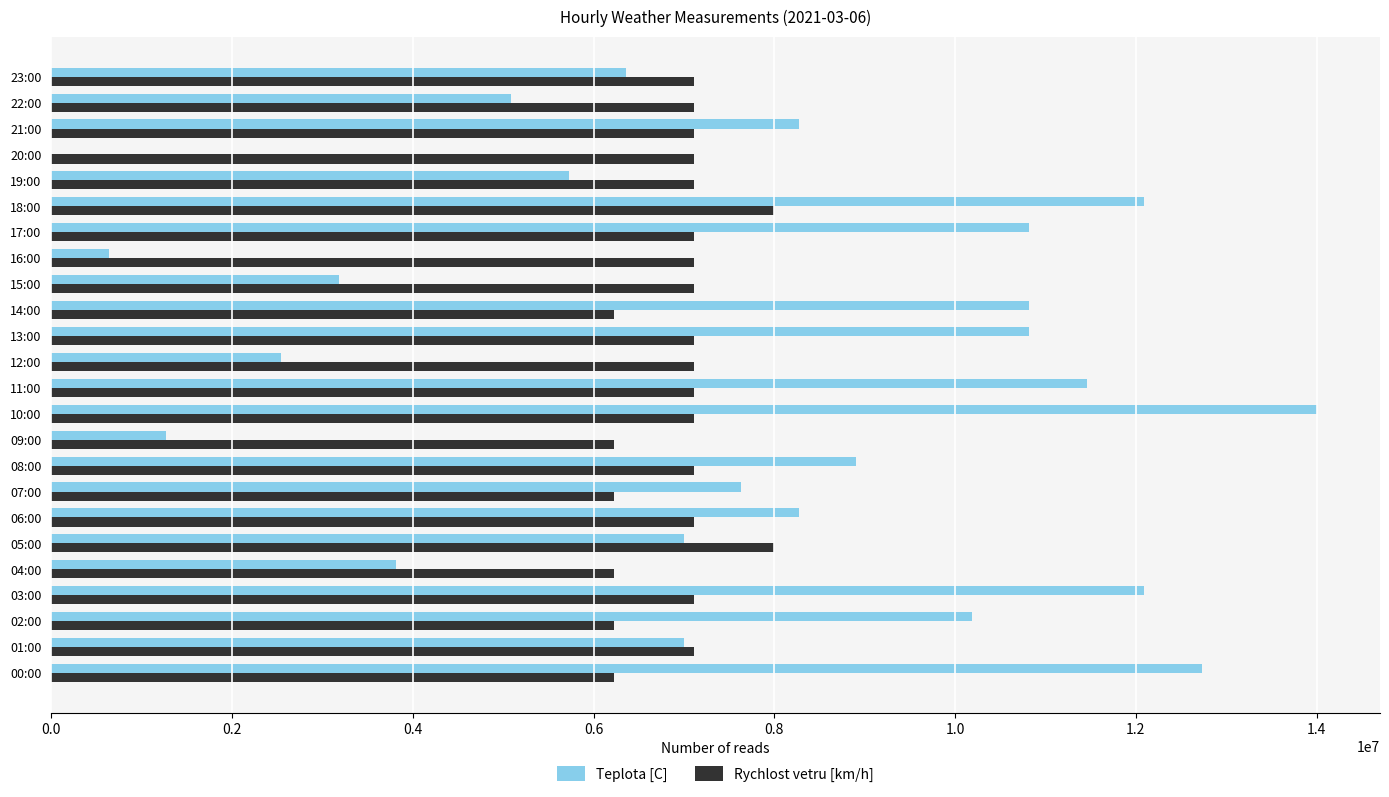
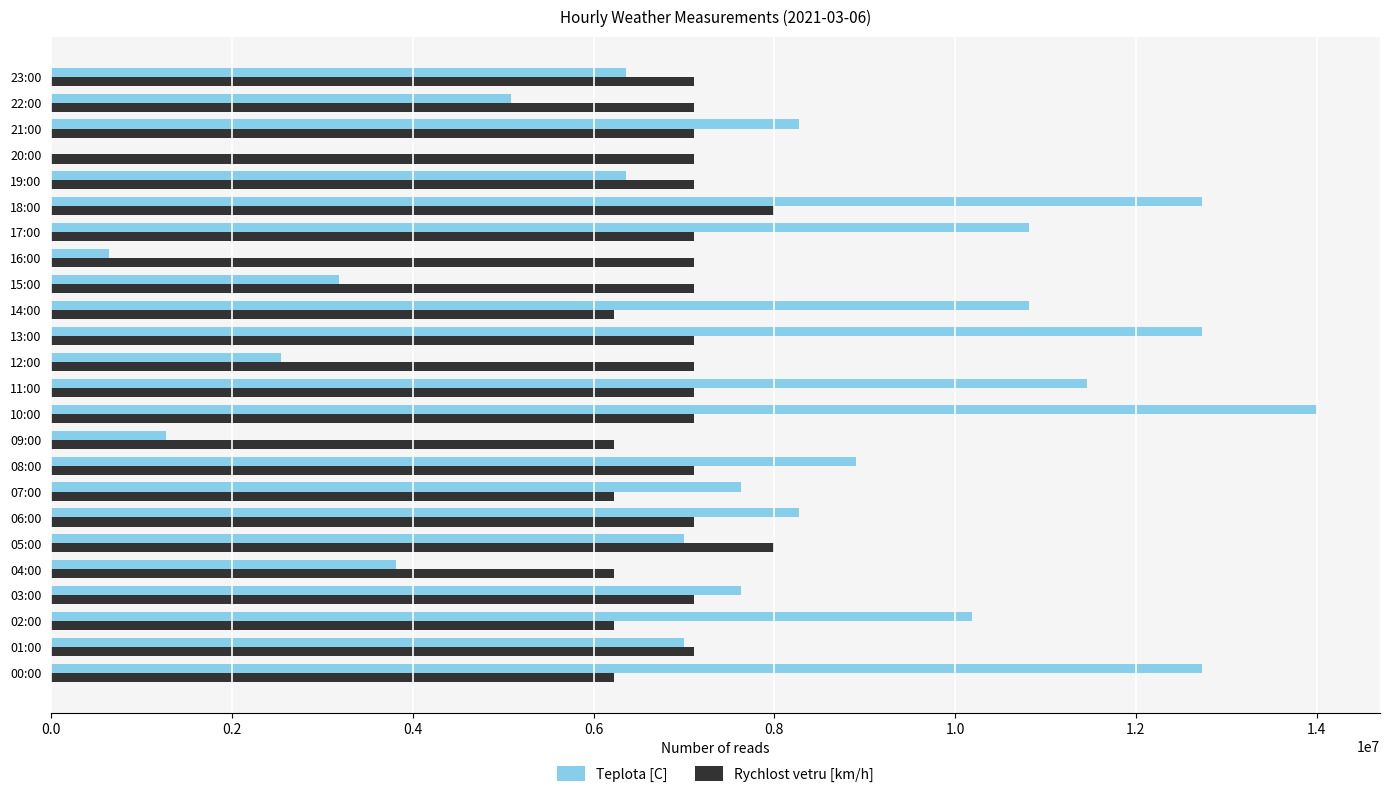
Teplota [C], 19:00: 5700000 -> 6400000
Teplota [C], 18:00: 12100000 -> 12700000
Teplota [C], 13:00: 10800000 -> 12700000
Teplota [C], 03:00: 12100000 -> 7600000
